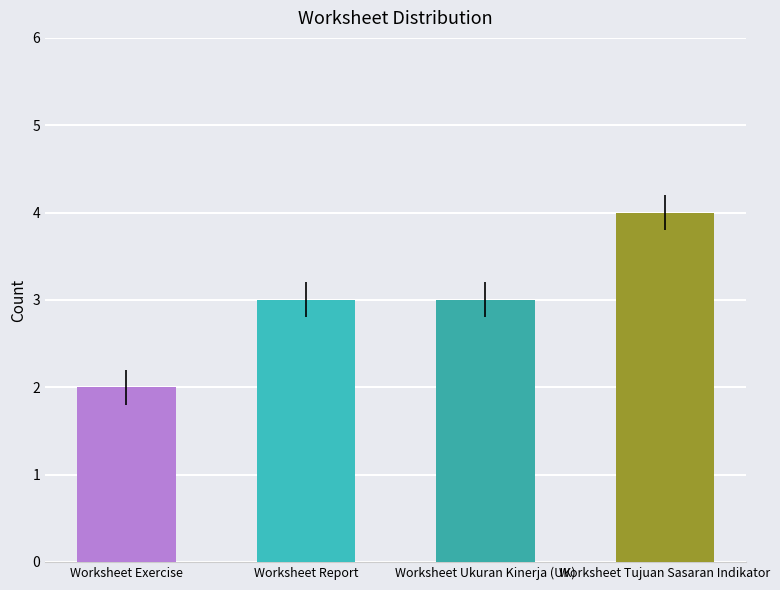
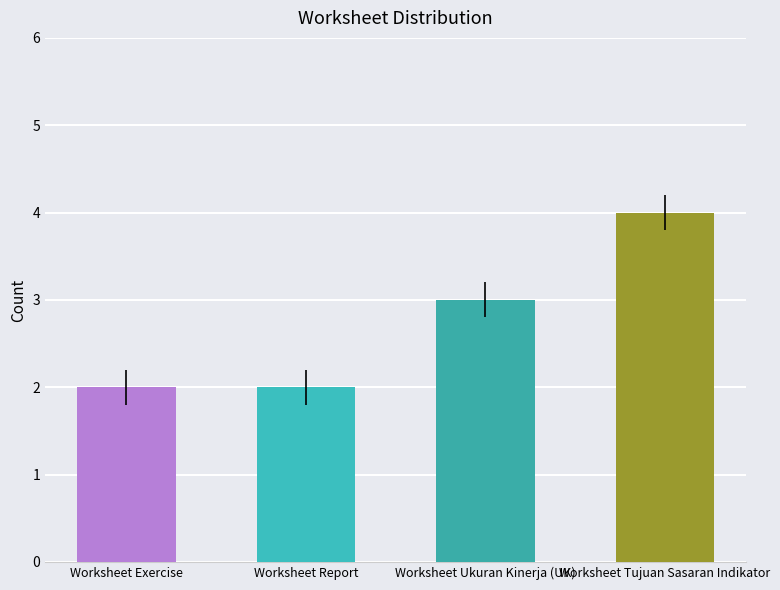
Worksheet Report: 3 -> 2
